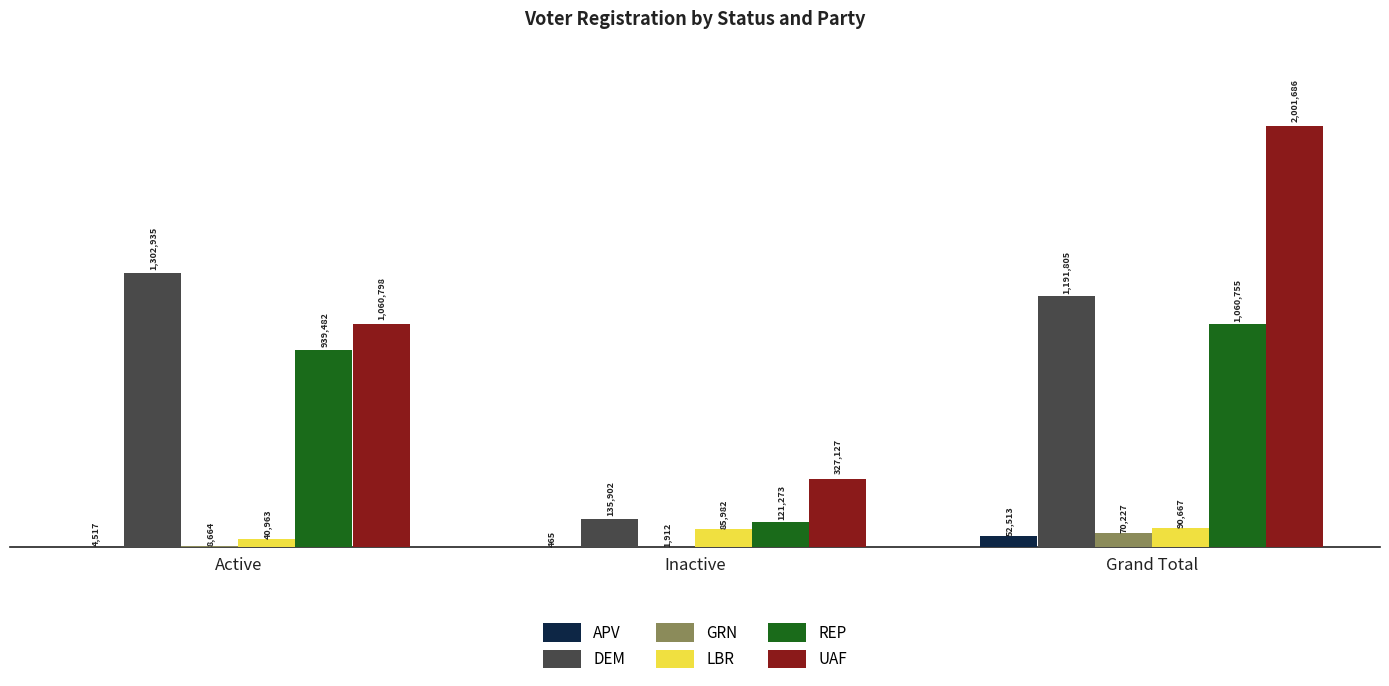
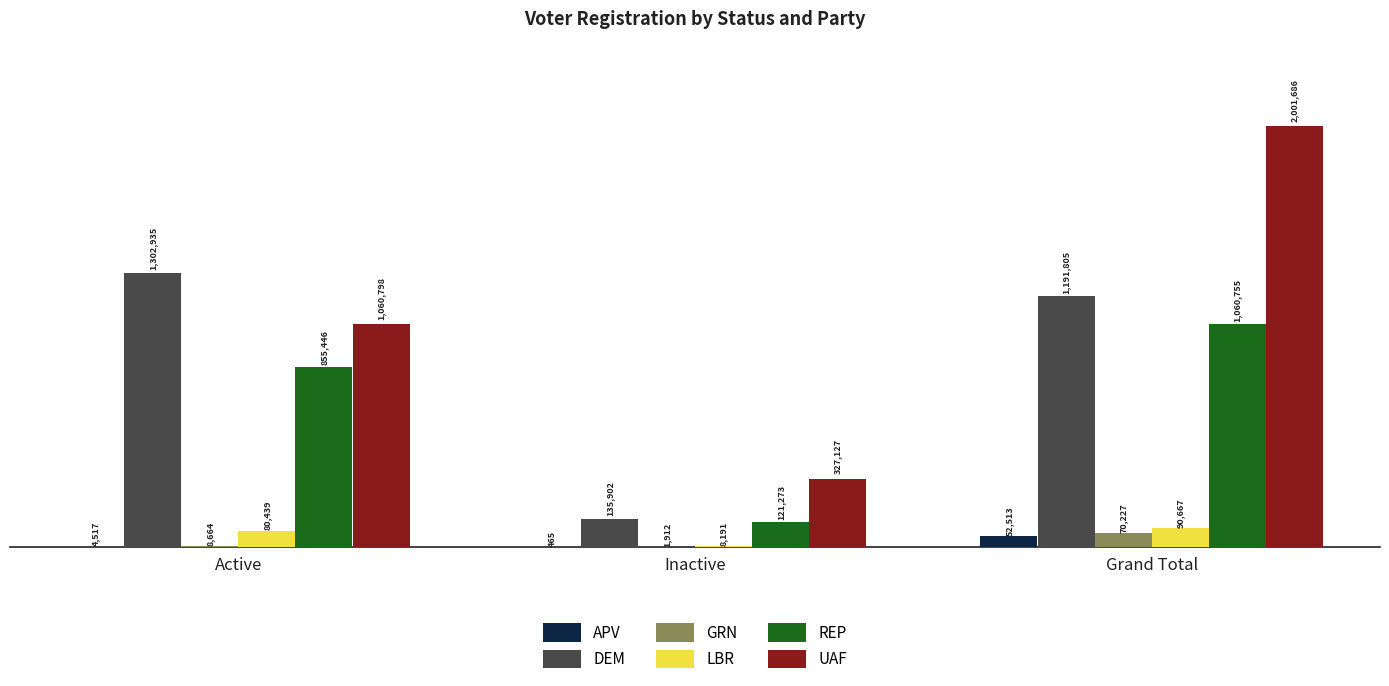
LBR, Active: 40,963 -> 80,439
REP, Active: 939,482 -> 855,446
LBR, Inactive: 85,982 -> 8,191
